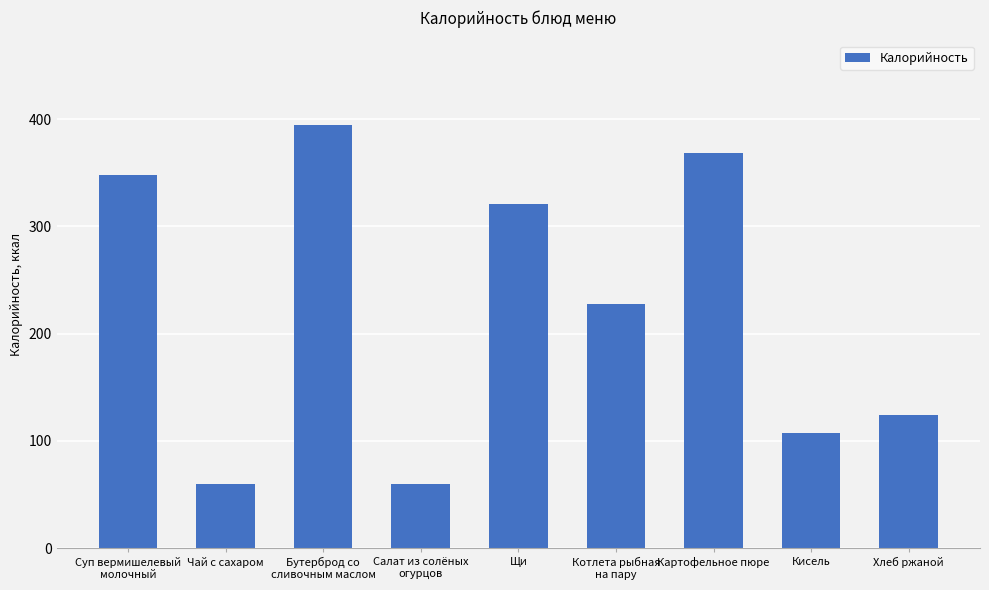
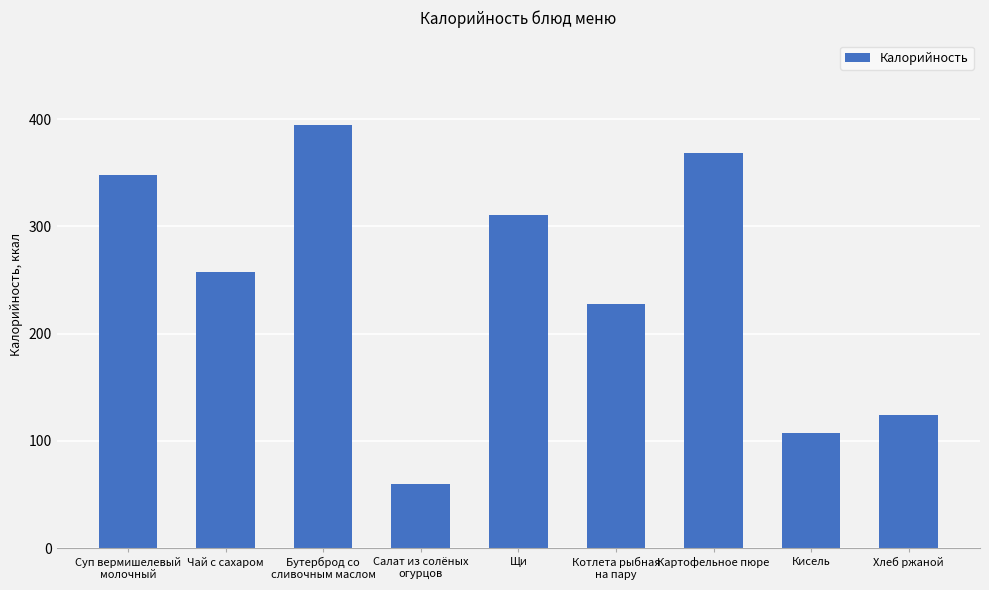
Чай с сахаром: 60 -> 257
Щи: 321 -> 311
